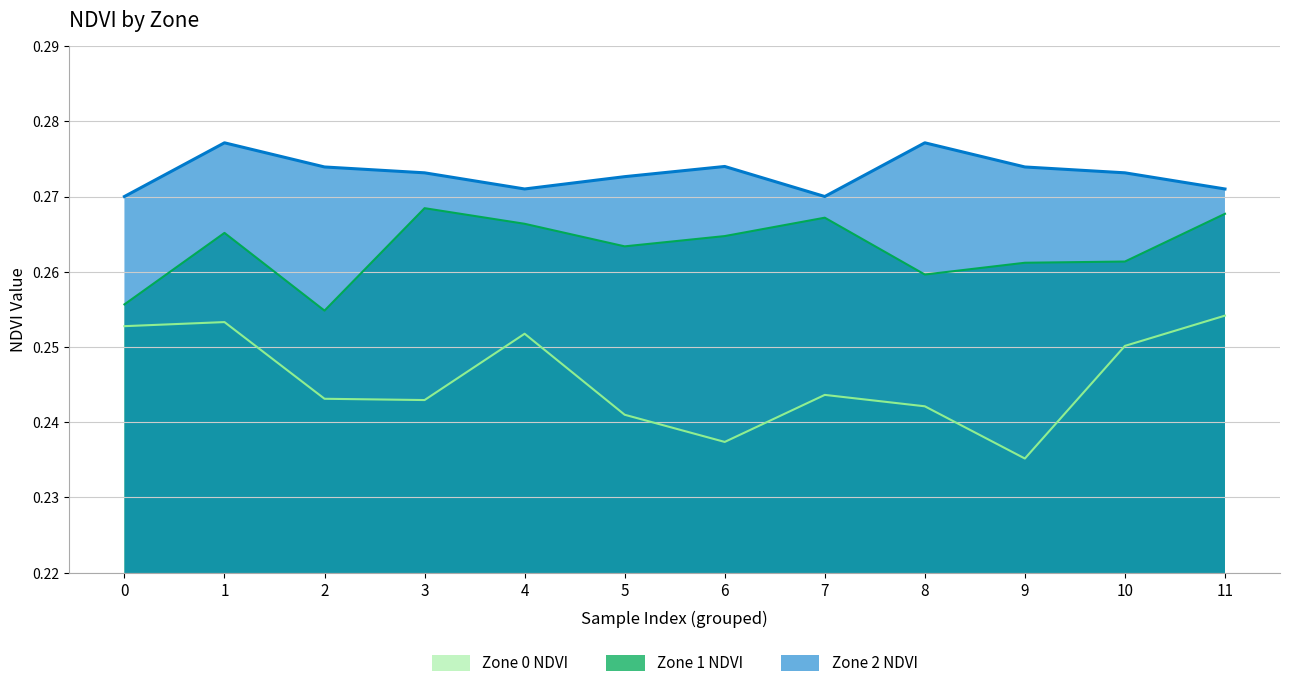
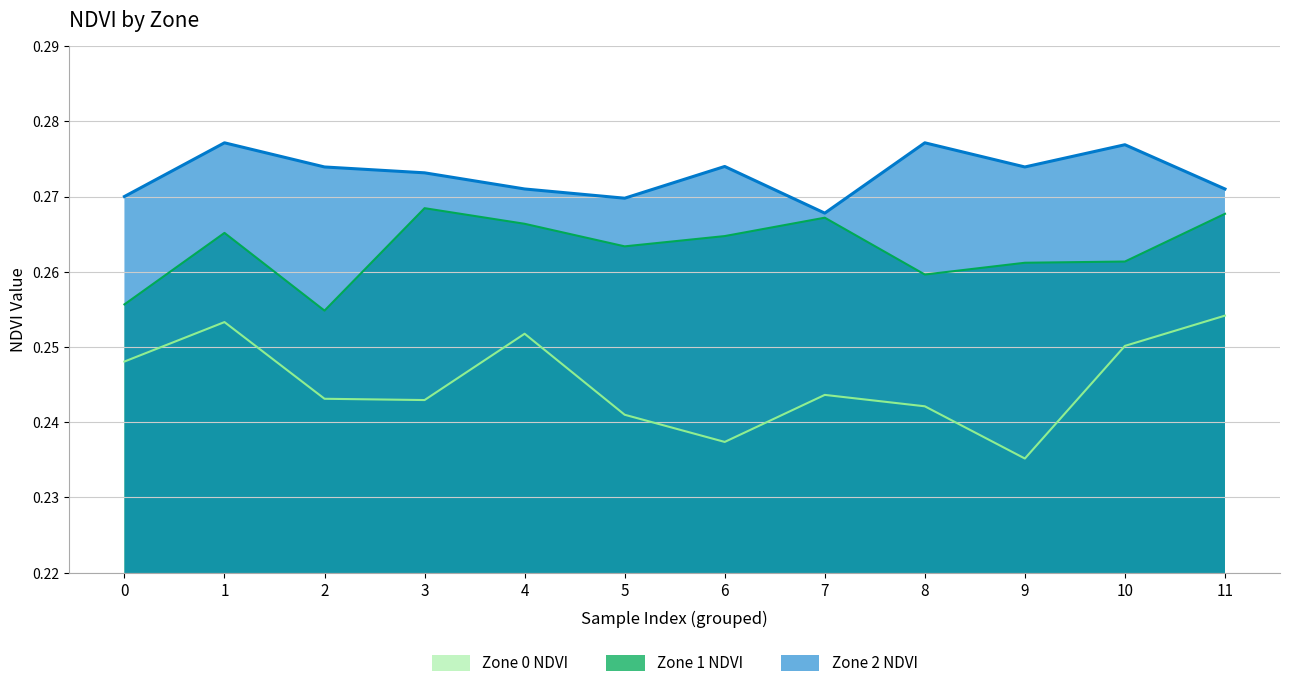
Zone 0 NDVI, 0: 0.253 -> 0.248
Zone 2 NDVI, 5: 0.273 -> 0.270
Zone 2 NDVI, 7: 0.270 -> 0.268
Zone 2 NDVI, 10: 0.273 -> 0.277
